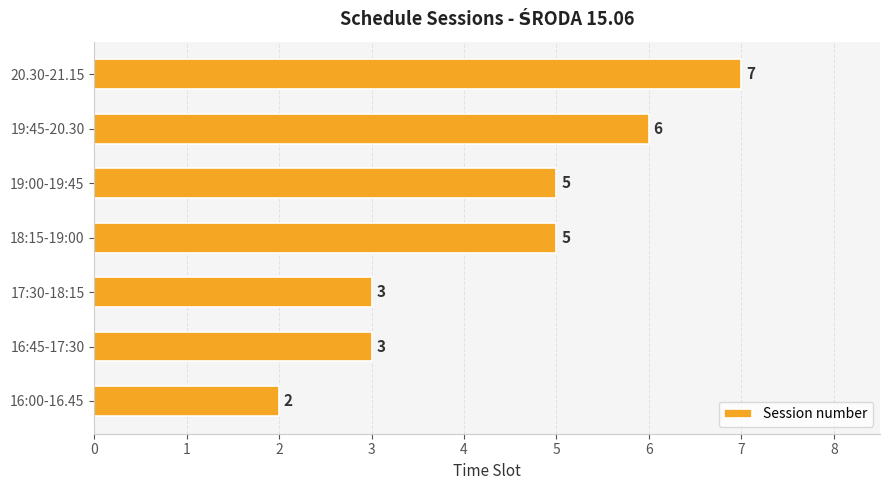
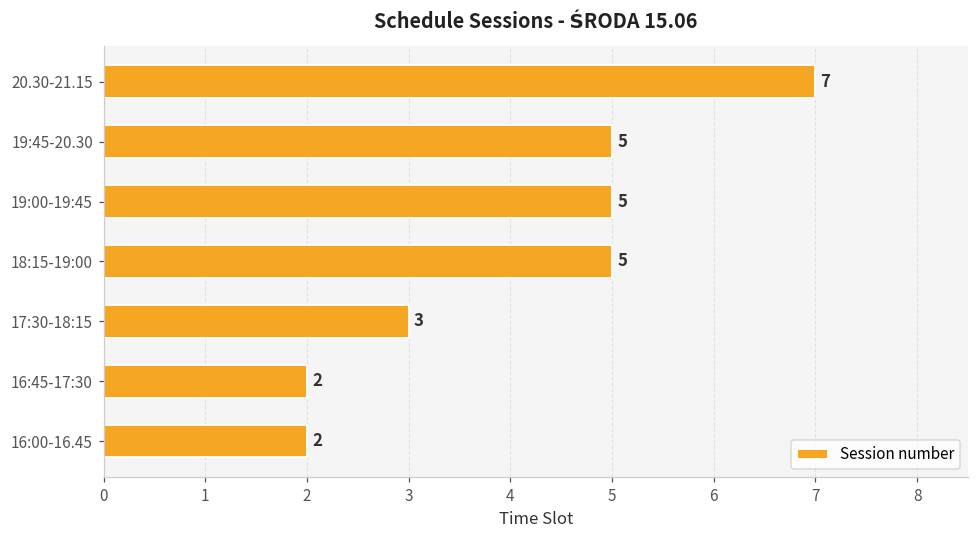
19:45-20.30: 6 -> 5
16:45-17:30: 3 -> 2
